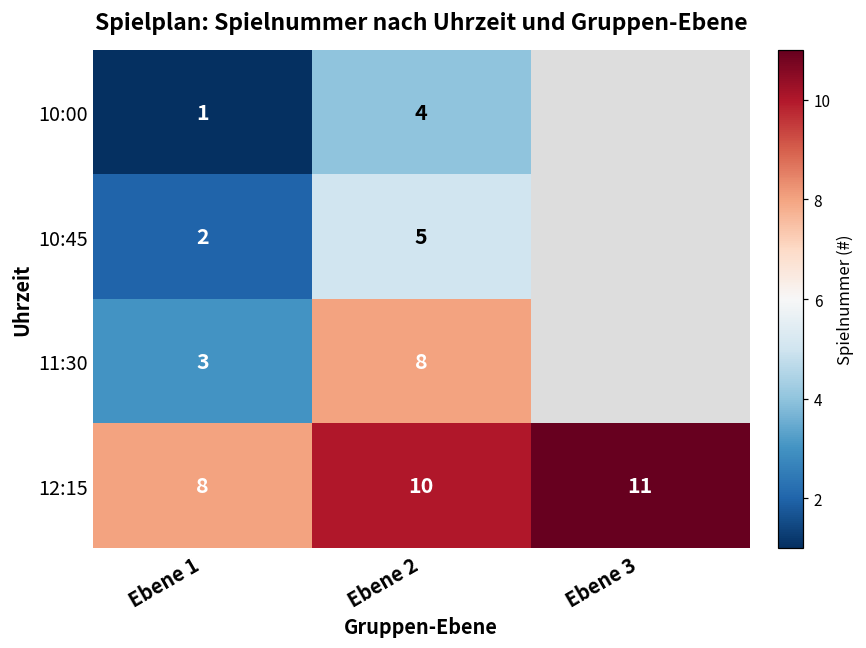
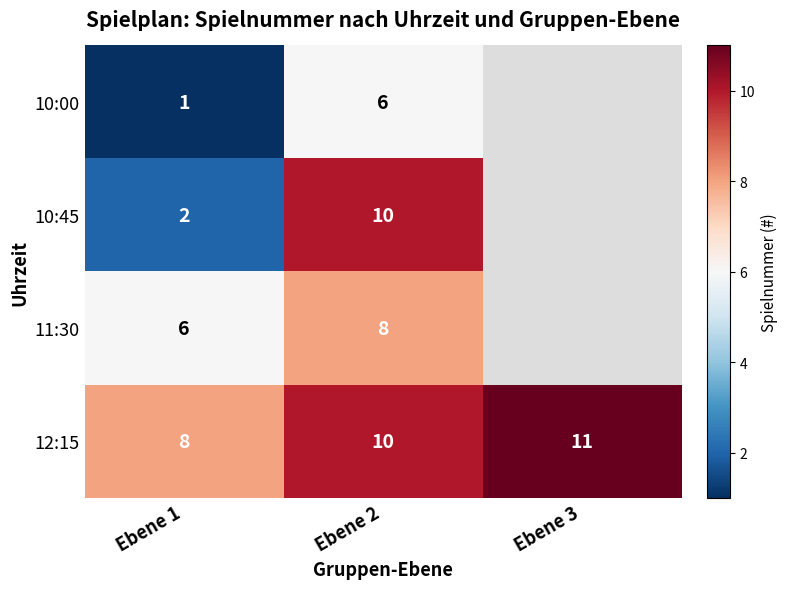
10:00, Ebene 2: 4 -> 6
10:45, Ebene 2: 5 -> 10
11:30, Ebene 1: 3 -> 6
